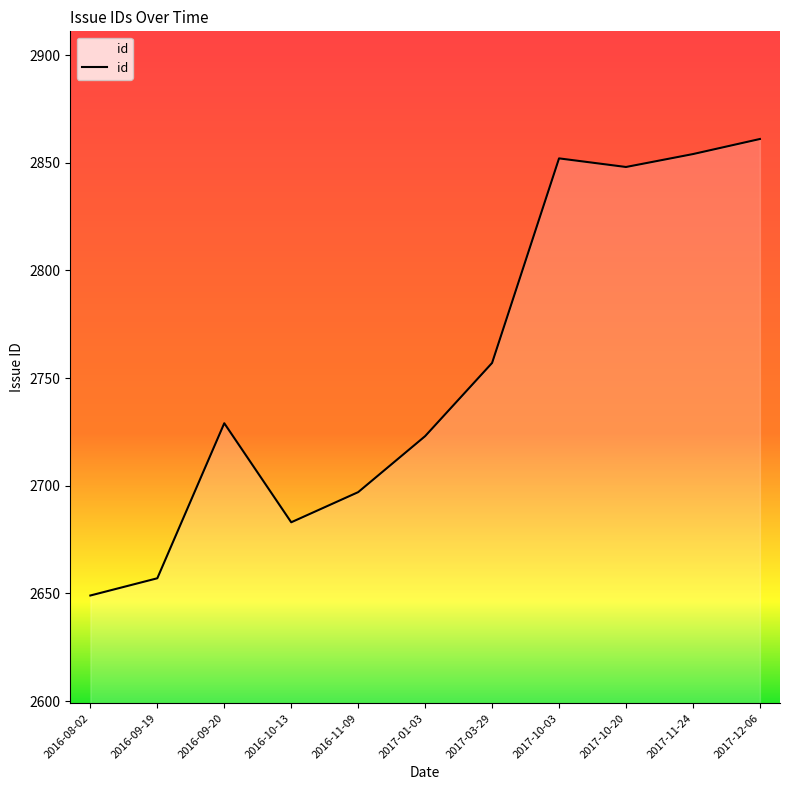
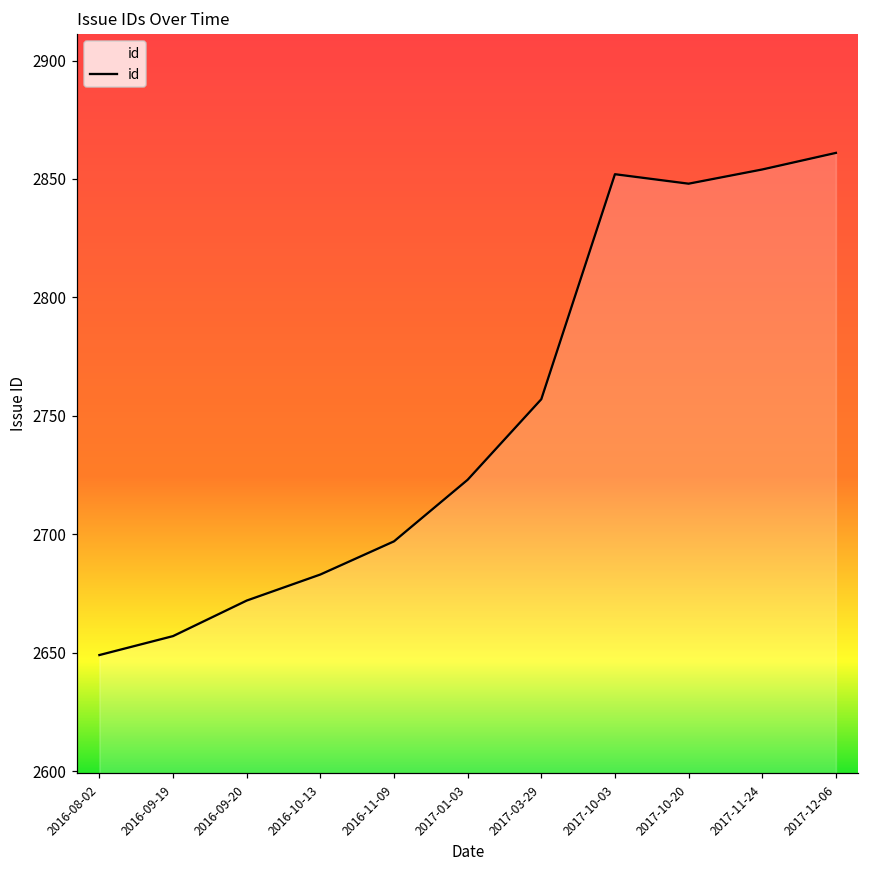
2016-09-20: 2729 -> 2672
